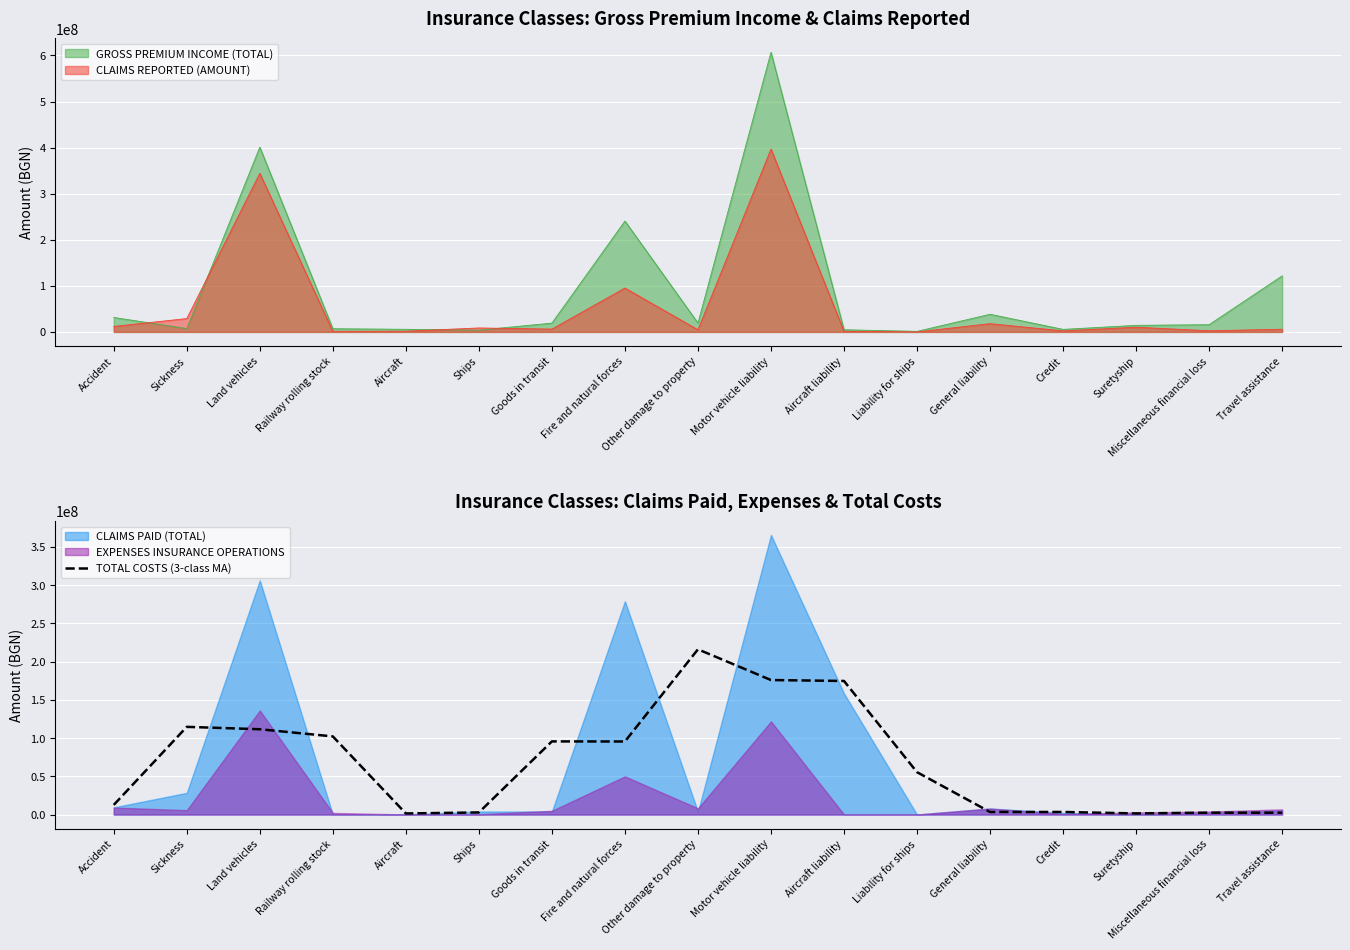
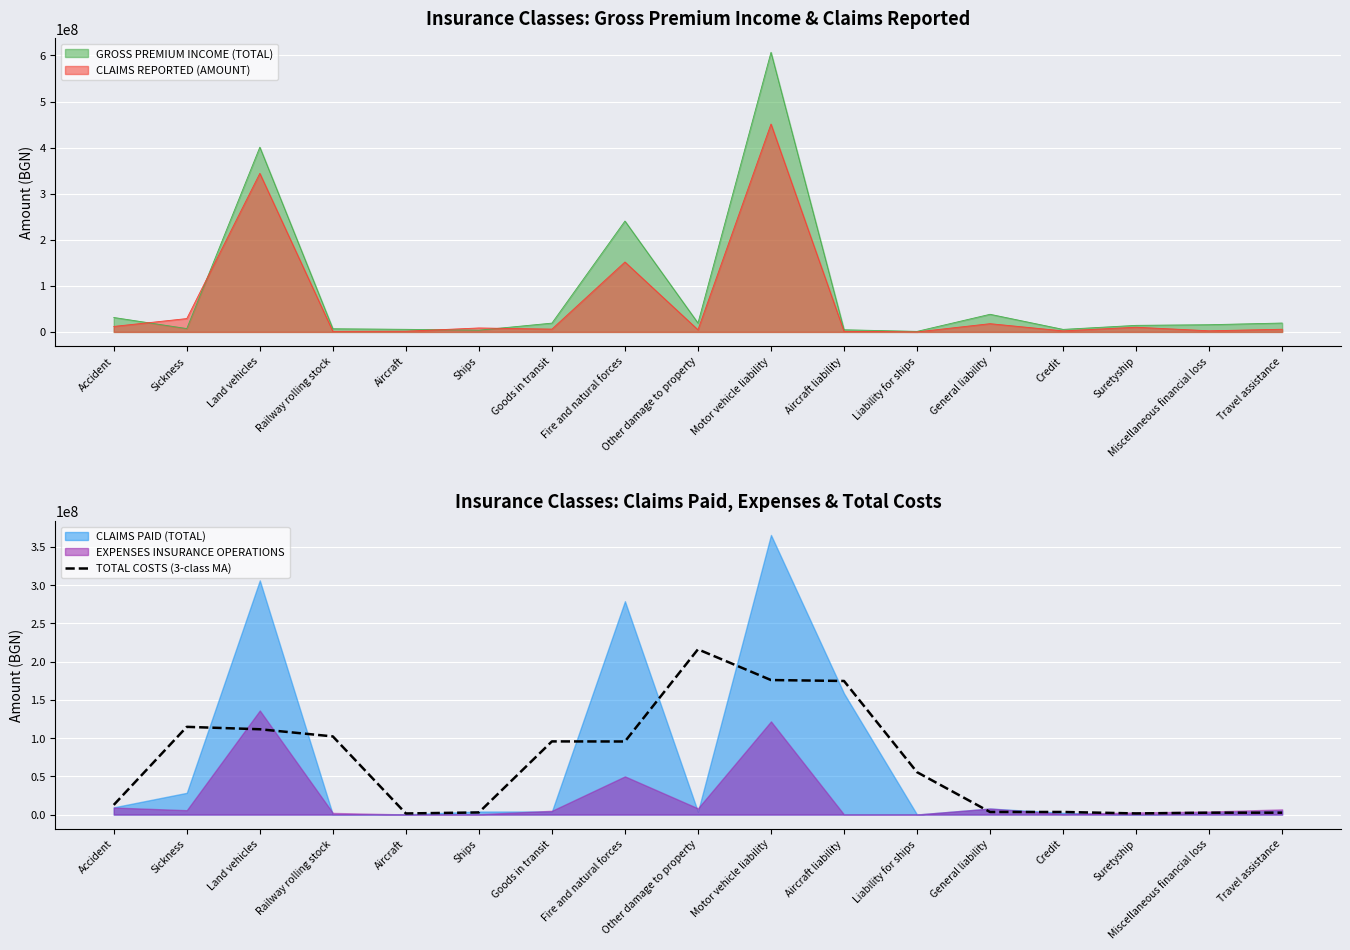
Insurance Classes: Gross Premium Income & Claims Reported, CLAIMS REPORTED (AMOUNT), Fire and natural forces: 100000000 -> 150000000
Insurance Classes: Gross Premium Income & Claims Reported, CLAIMS REPORTED (AMOUNT), Motor vehicle liability: 400000000 -> 450000000
Insurance Classes: Gross Premium Income & Claims Reported, GROSS PREMIUM INCOME (TOTAL), Travel assistance: 120000000 -> 20000000
